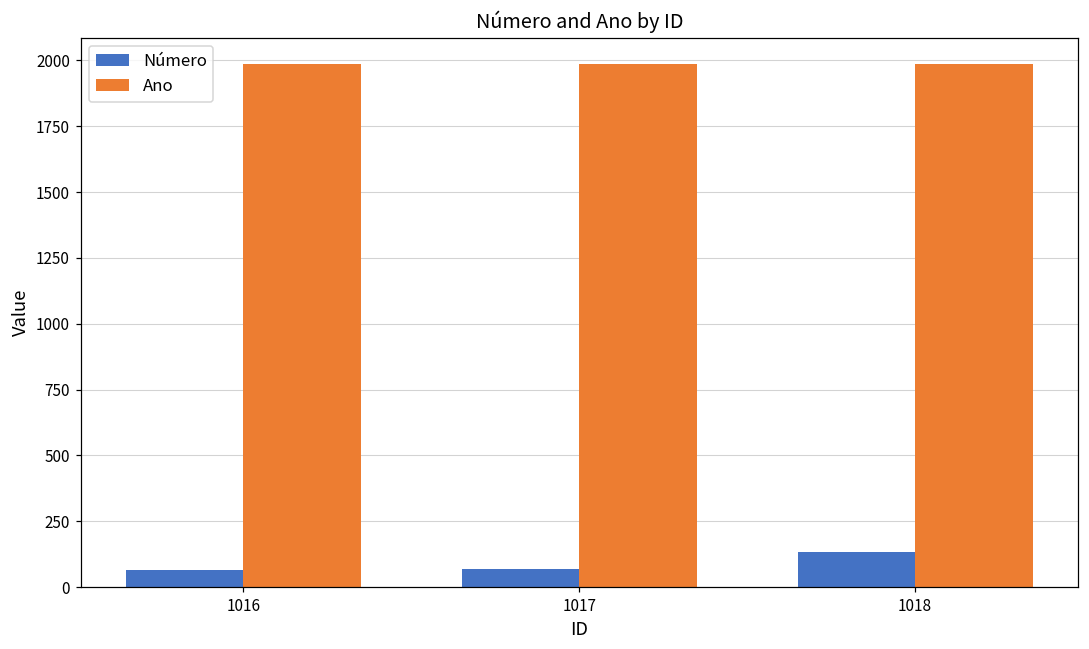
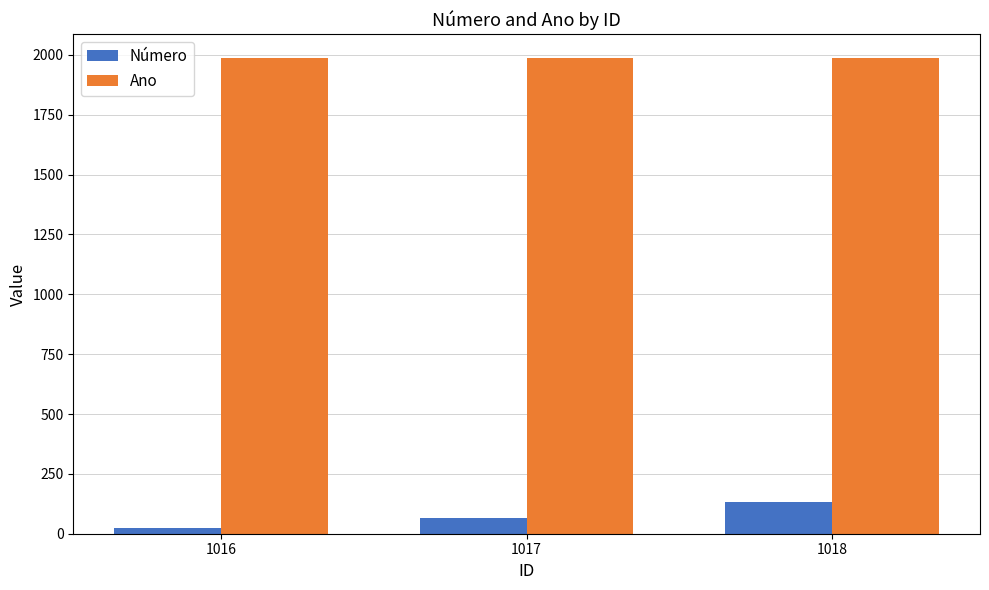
Número, 1016: 70 -> 20
